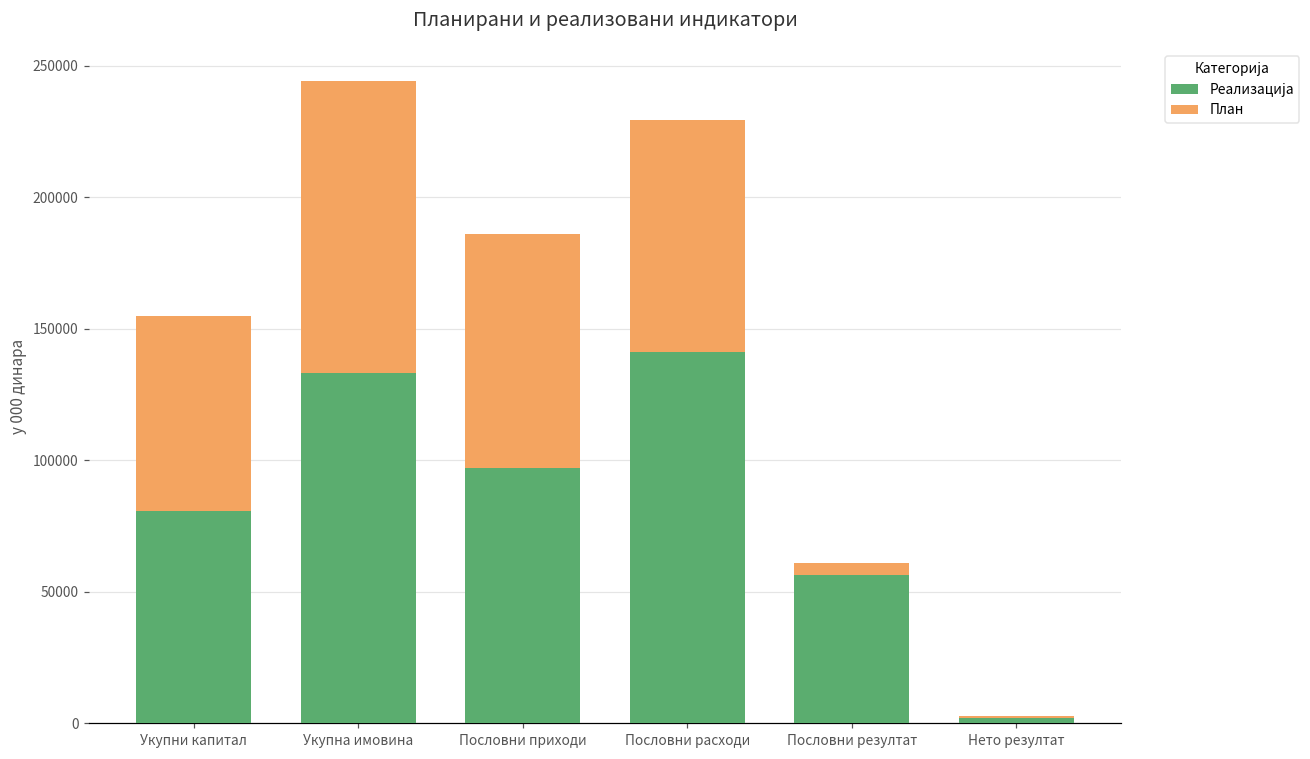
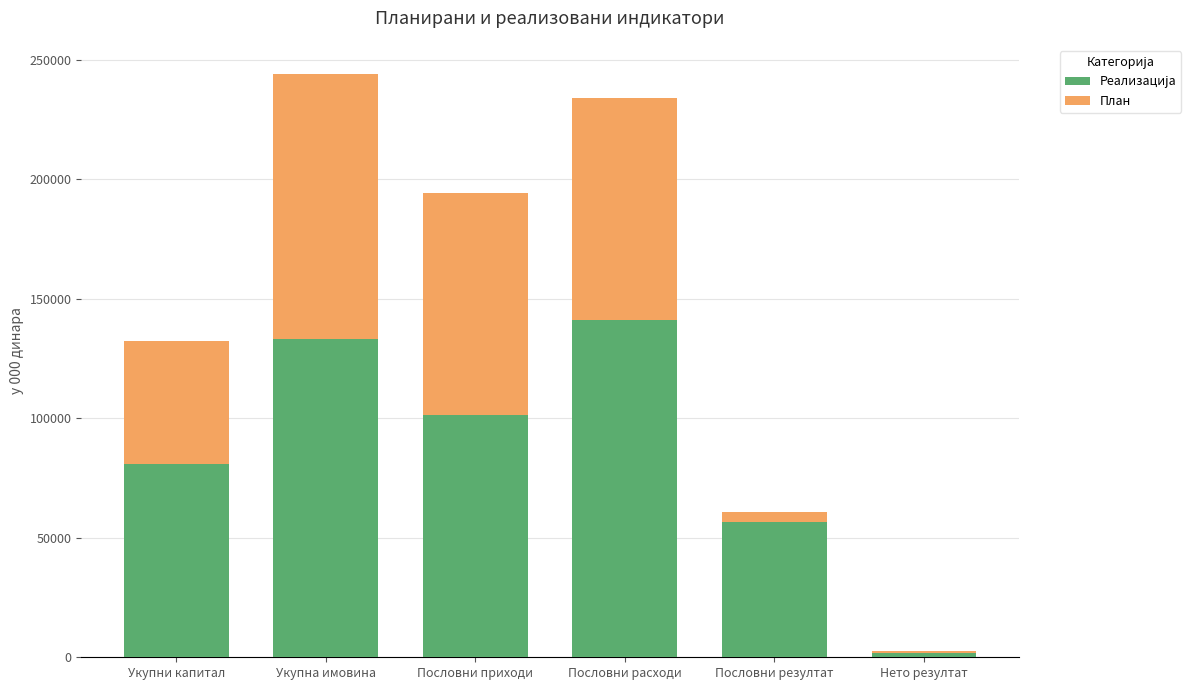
План, Укупни капитал: 74000 -> 52000
Реализација, Пословни приходи: 97000 -> 101000
План, Пословни приходи: 89000 -> 93000
План, Пословни расходи: 88000 -> 93000
